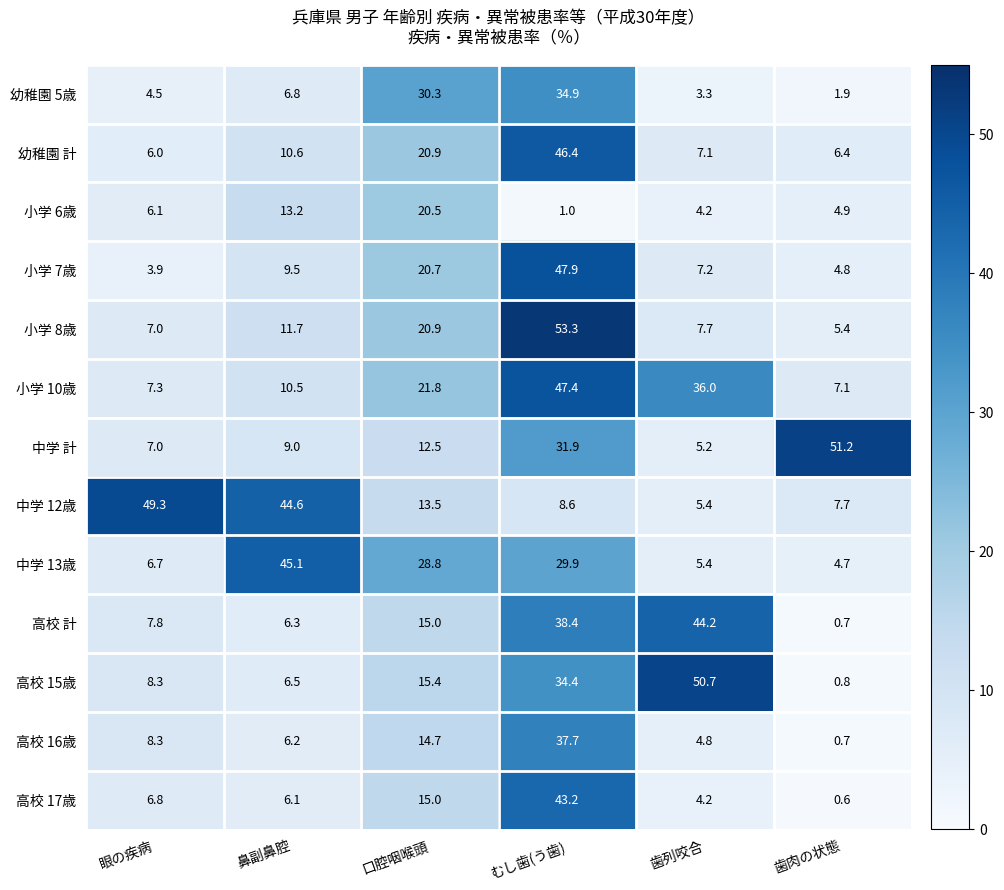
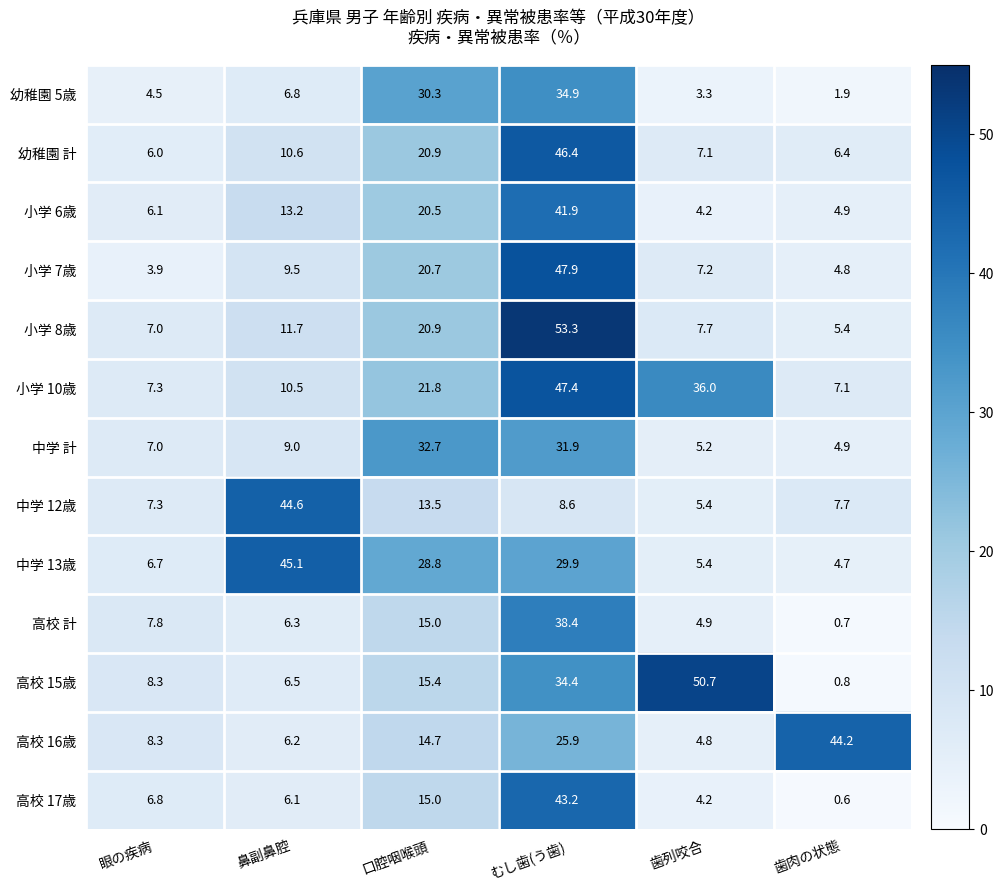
小学 6歳, むし歯(う歯): 1.0 -> 41.9
中学 計, 口腔咽喉頭: 12.5 -> 32.7
中学 計, 歯肉の状態: 51.2 -> 4.9
中学 12歳, 眼の疾病: 49.3 -> 7.3
高校 計, 歯列咬合: 44.2 -> 4.9
高校 16歳, むし歯(う歯): 37.7 -> 25.9
高校 16歳, 歯肉の状態: 0.7 -> 44.2
